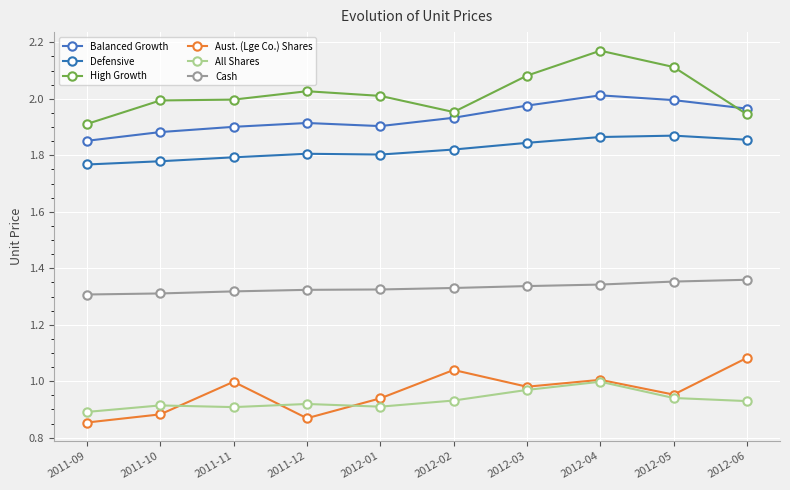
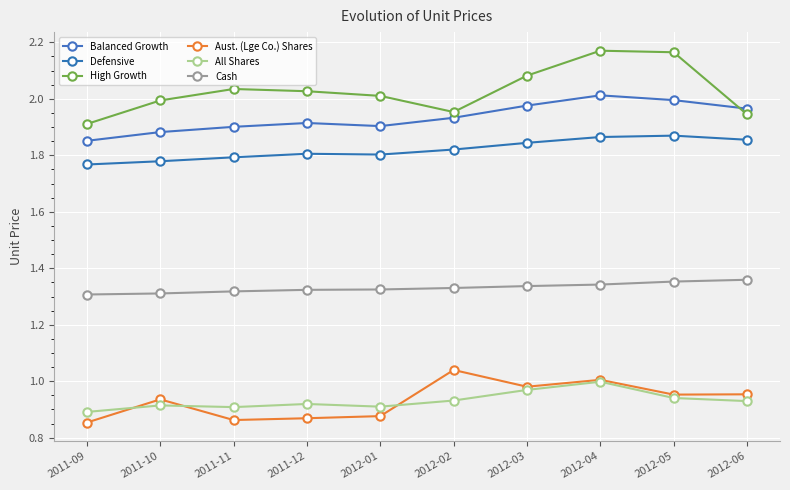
Aust. (Lge Co.) Shares, 2011-10: 0.88 -> 0.94
High Growth, 2011-11: 2.00 -> 2.03
Aust. (Lge Co.) Shares, 2011-11: 1.00 -> 0.86
Aust. (Lge Co.) Shares, 2012-01: 0.94 -> 0.88
High Growth, 2012-05: 2.11 -> 2.17
Aust. (Lge Co.) Shares, 2012-06: 1.08 -> 0.95
